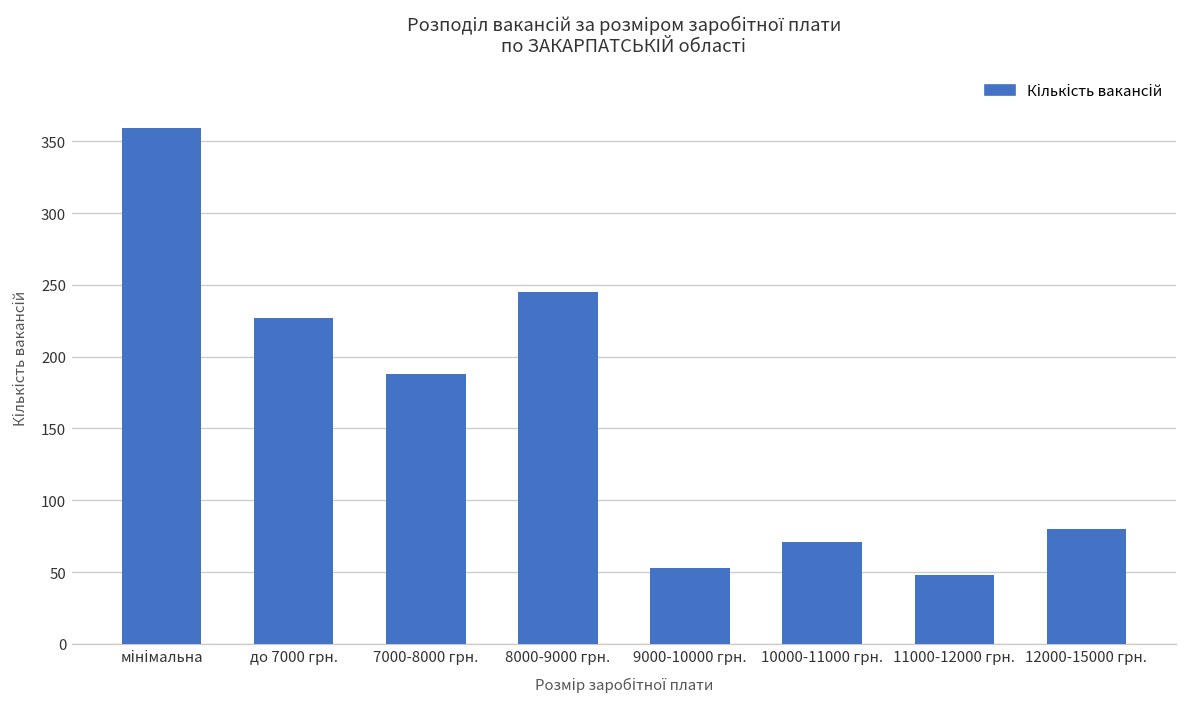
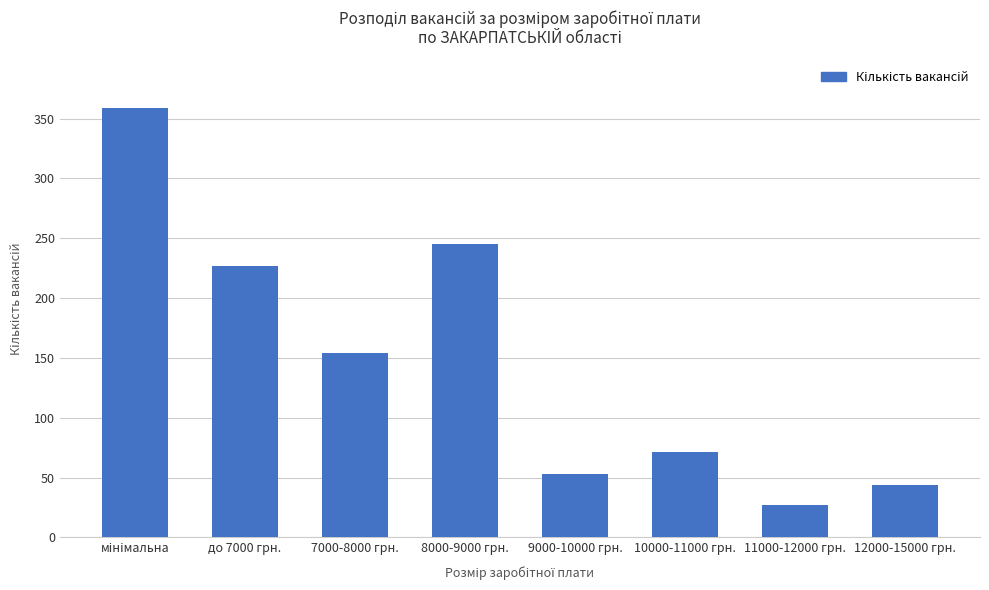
7000-8000 грн.: 188 -> 154
11000-12000 грн.: 48 -> 27
12000-15000 грн.: 80 -> 44
